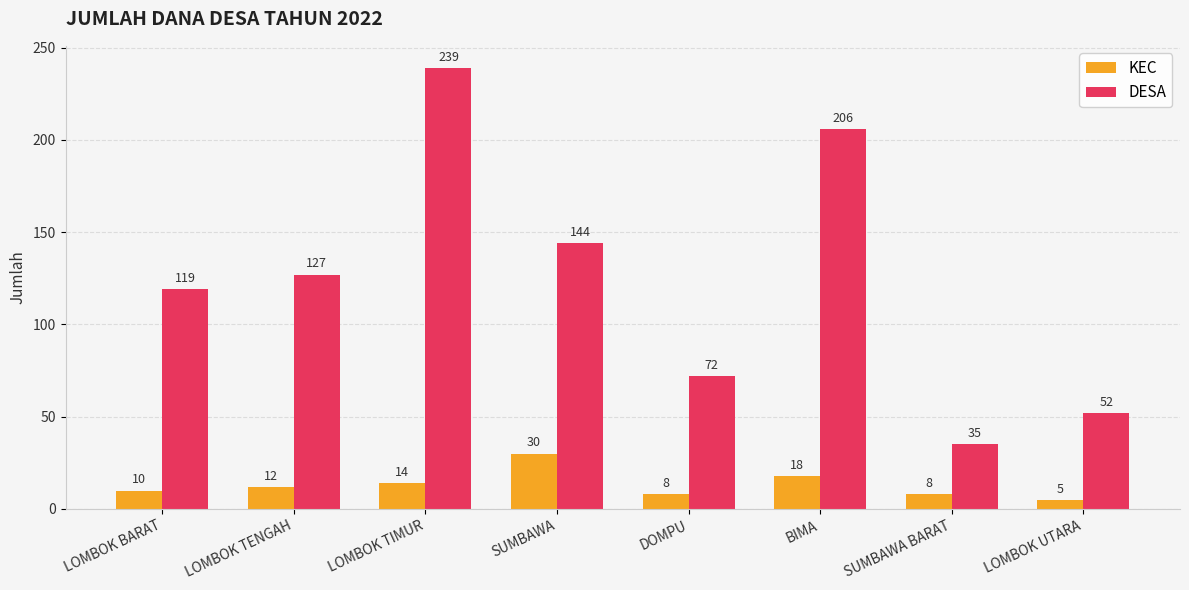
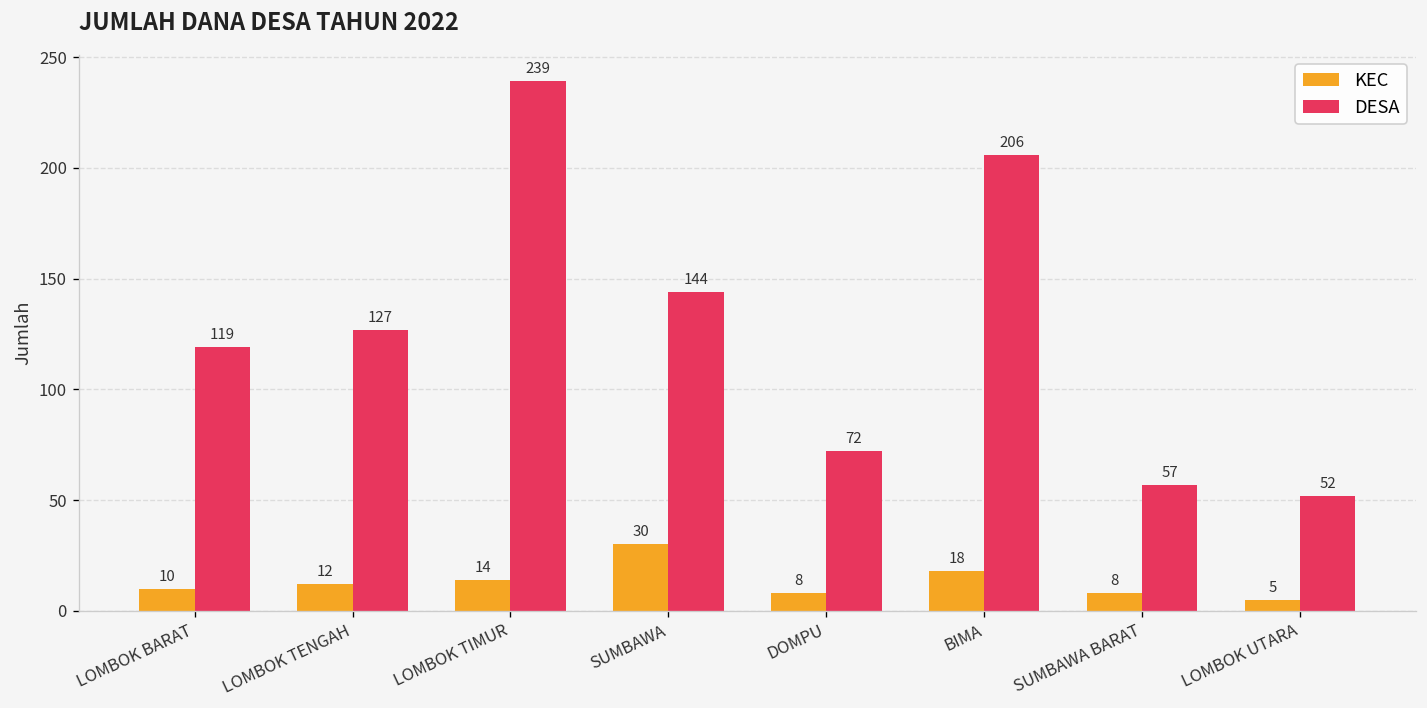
DESA, SUMBAWA BARAT: 35 -> 57
